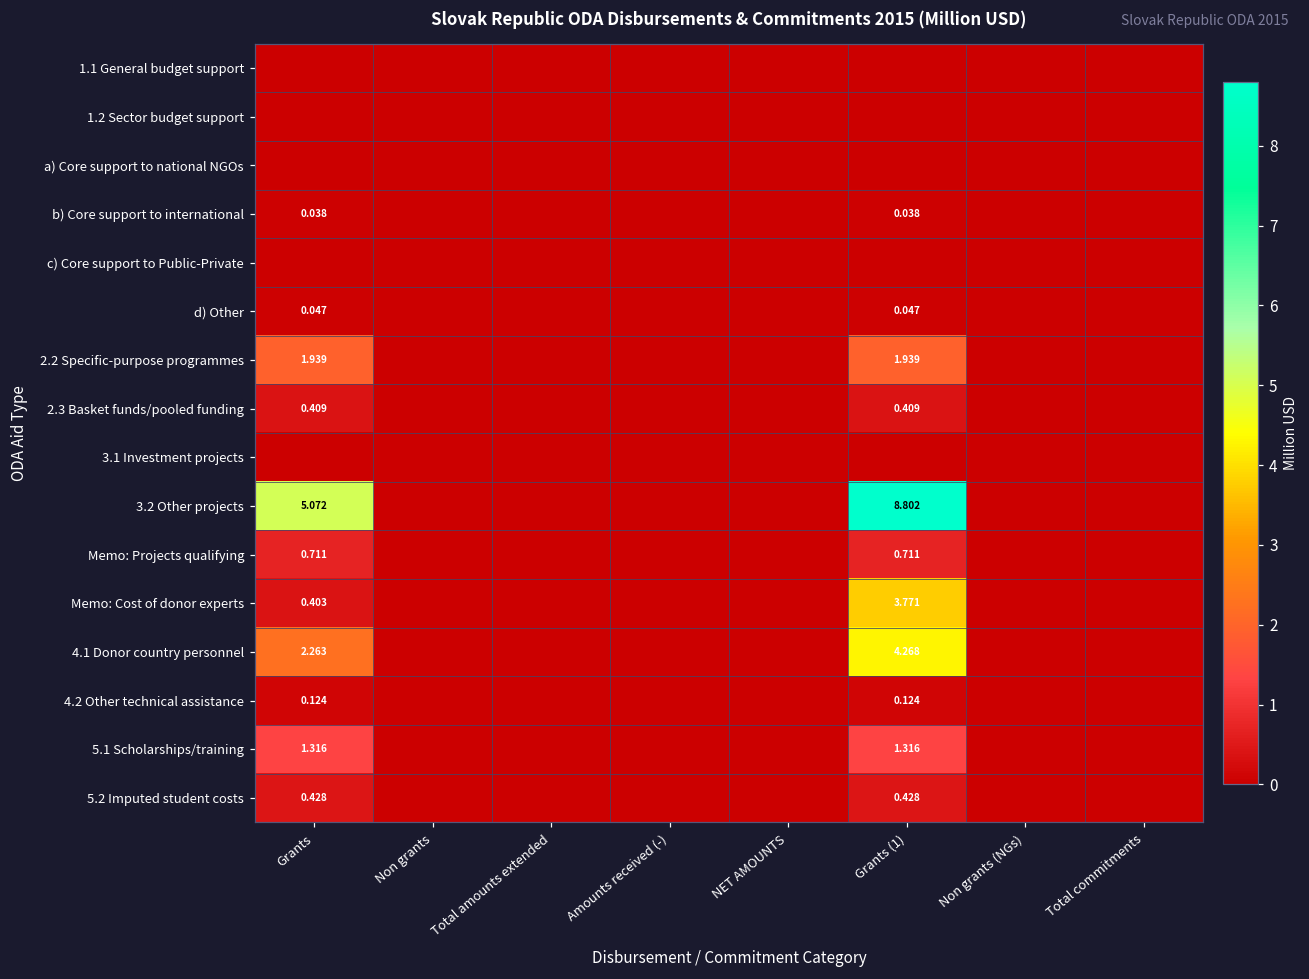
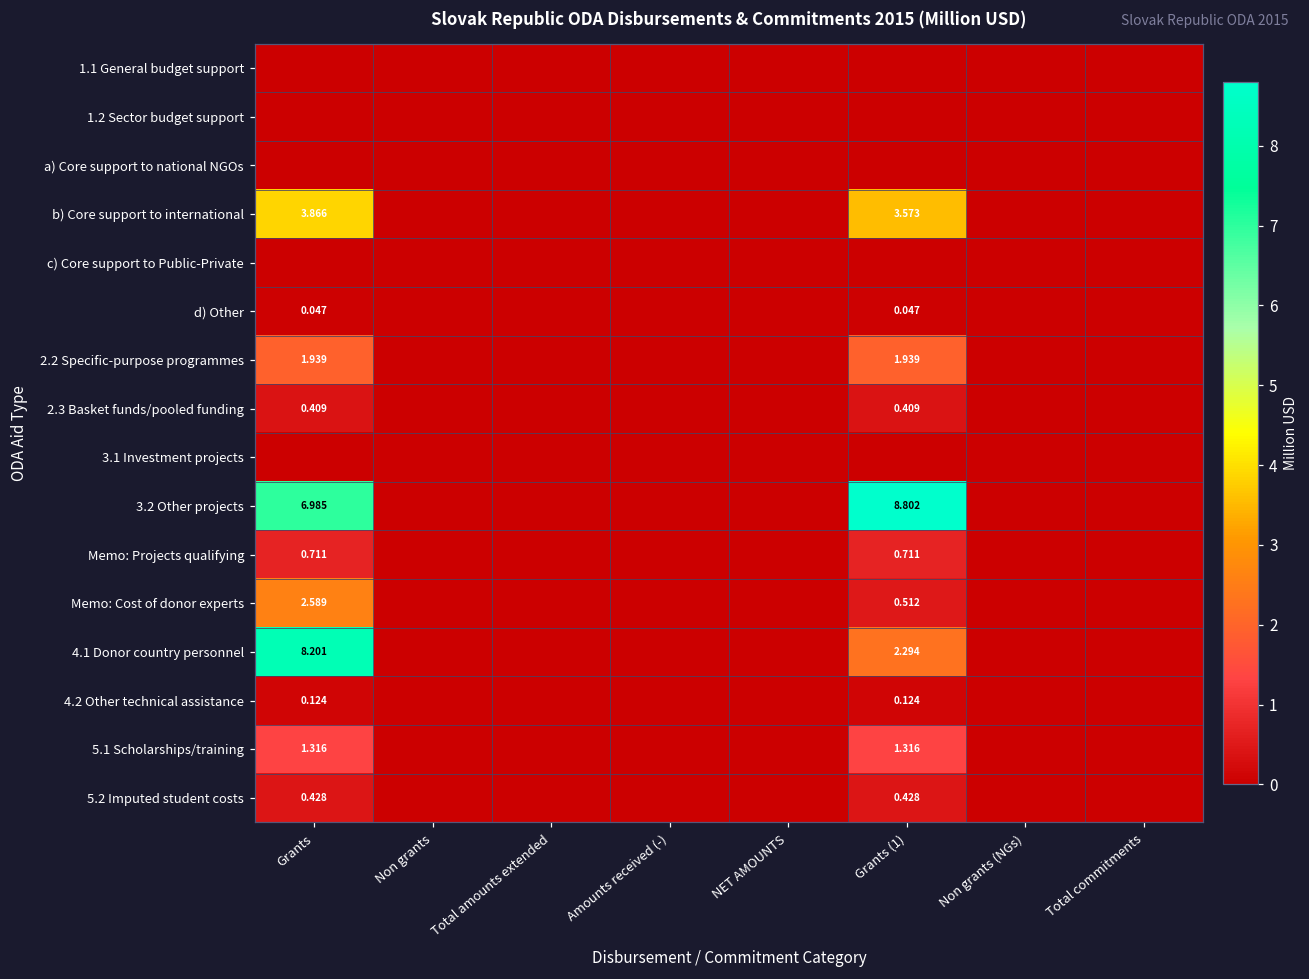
b) Core support to international, Grants: 0.038 -> 3.866
b) Core support to international, Grants (1): 0.038 -> 3.573
3.2 Other projects, Grants: 5.072 -> 6.985
Memo: Cost of donor experts, Grants: 0.403 -> 2.589
Memo: Cost of donor experts, Grants (1): 3.771 -> 0.512
4.1 Donor country personnel, Grants: 2.263 -> 8.201
4.1 Donor country personnel, Grants (1): 4.268 -> 2.294
